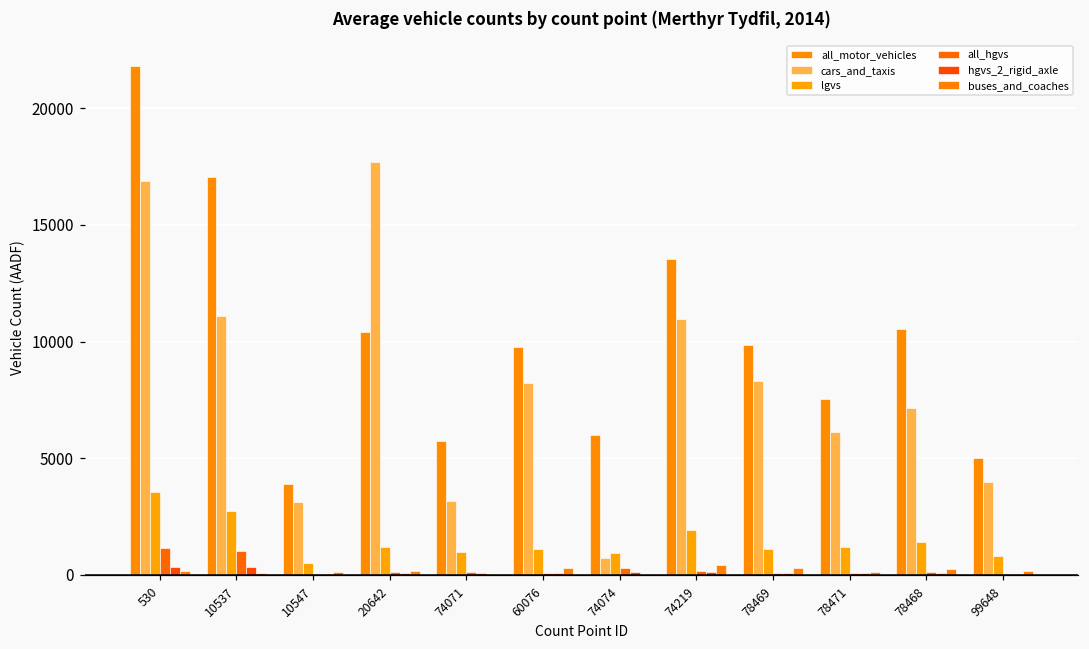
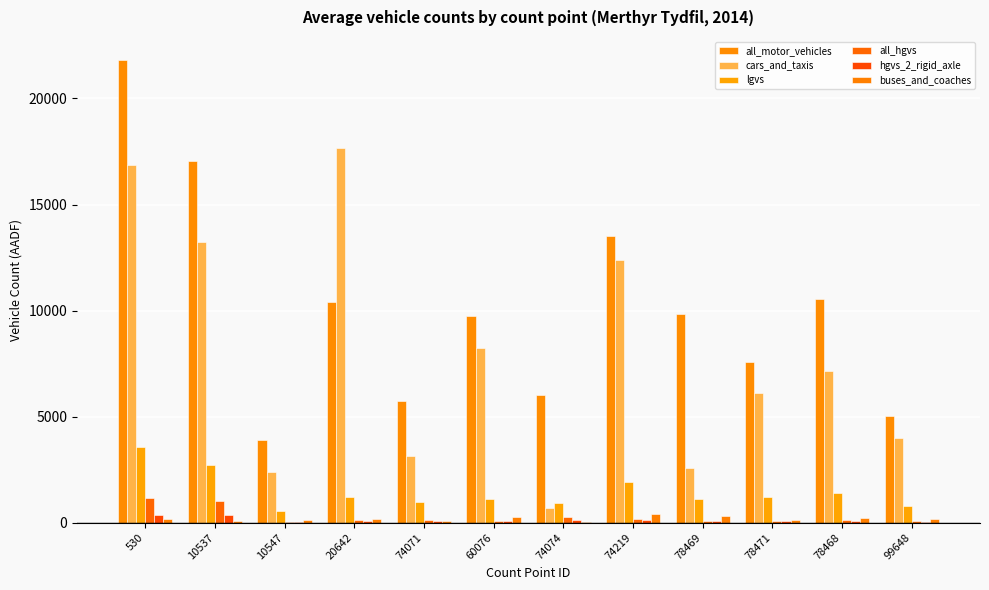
cars_and_taxis, 10537: 11100 -> 13200
cars_and_taxis, 10547: 3100 -> 2400
cars_and_taxis, 74219: 11000 -> 12400
cars_and_taxis, 78469: 8300 -> 2600
